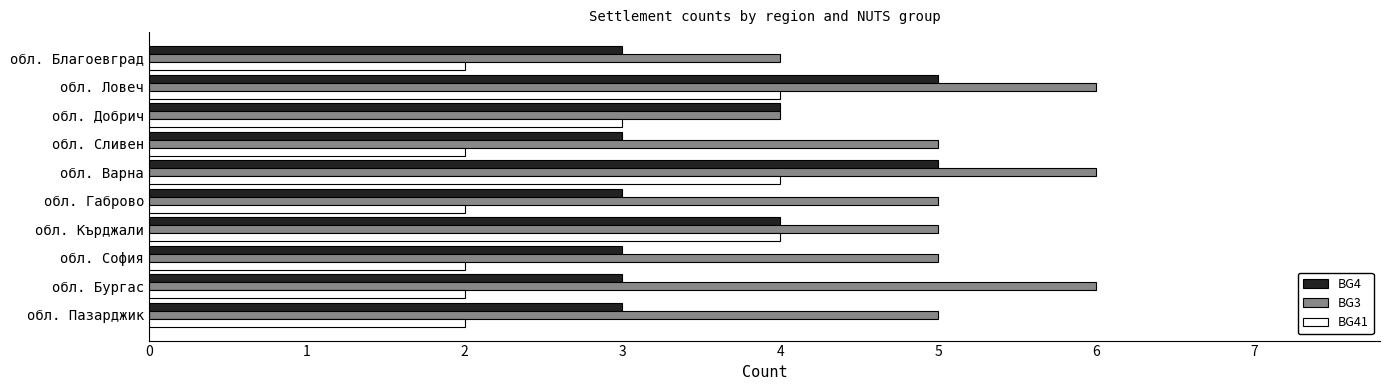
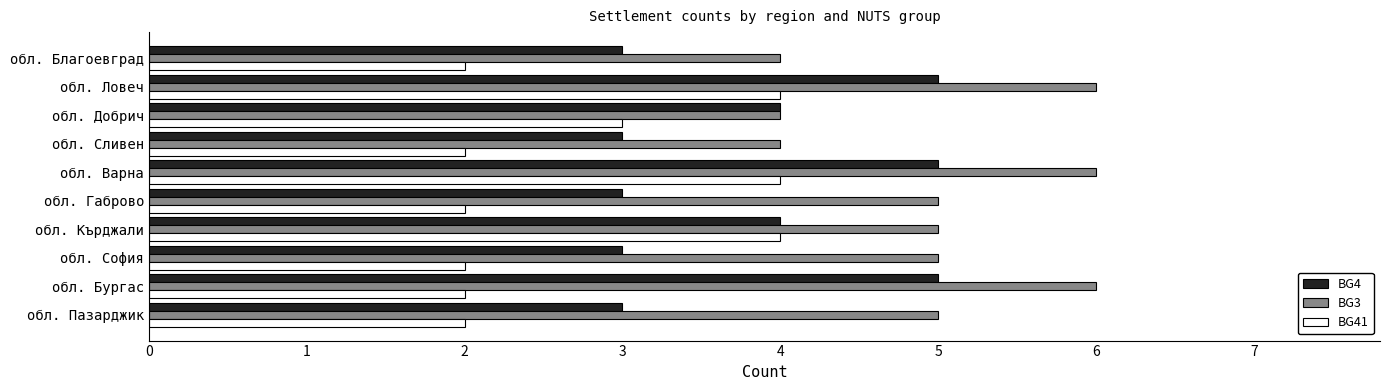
BG3, обл. Сливен: 5 -> 4
BG4, обл. Бургас: 3 -> 5
